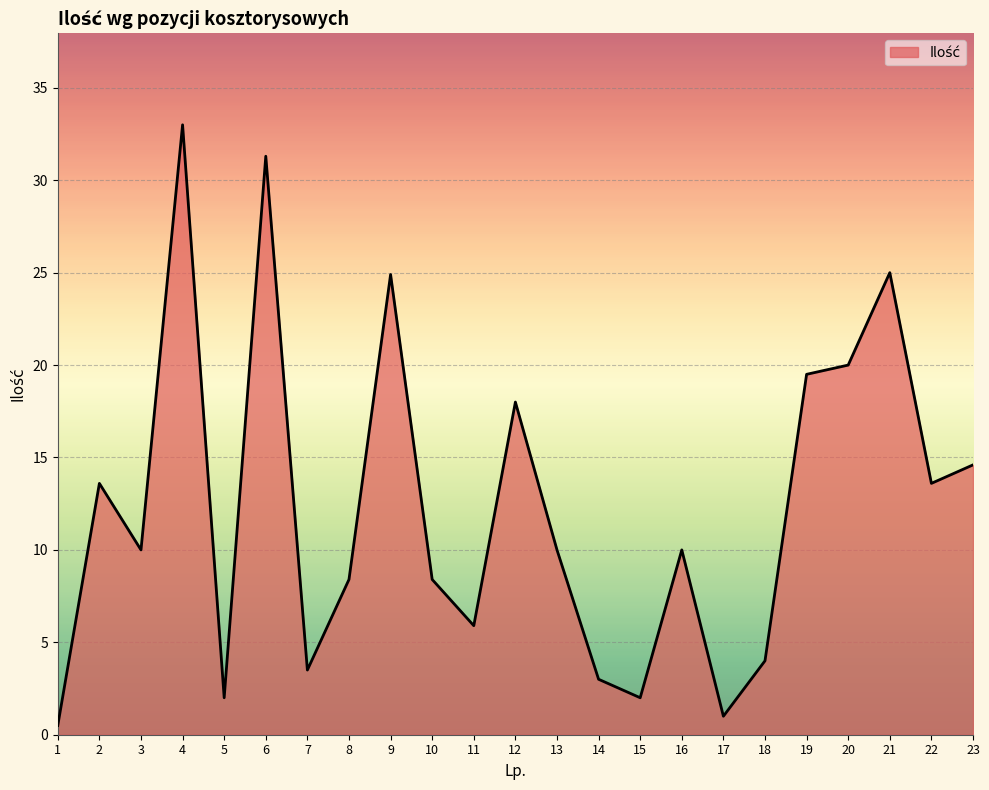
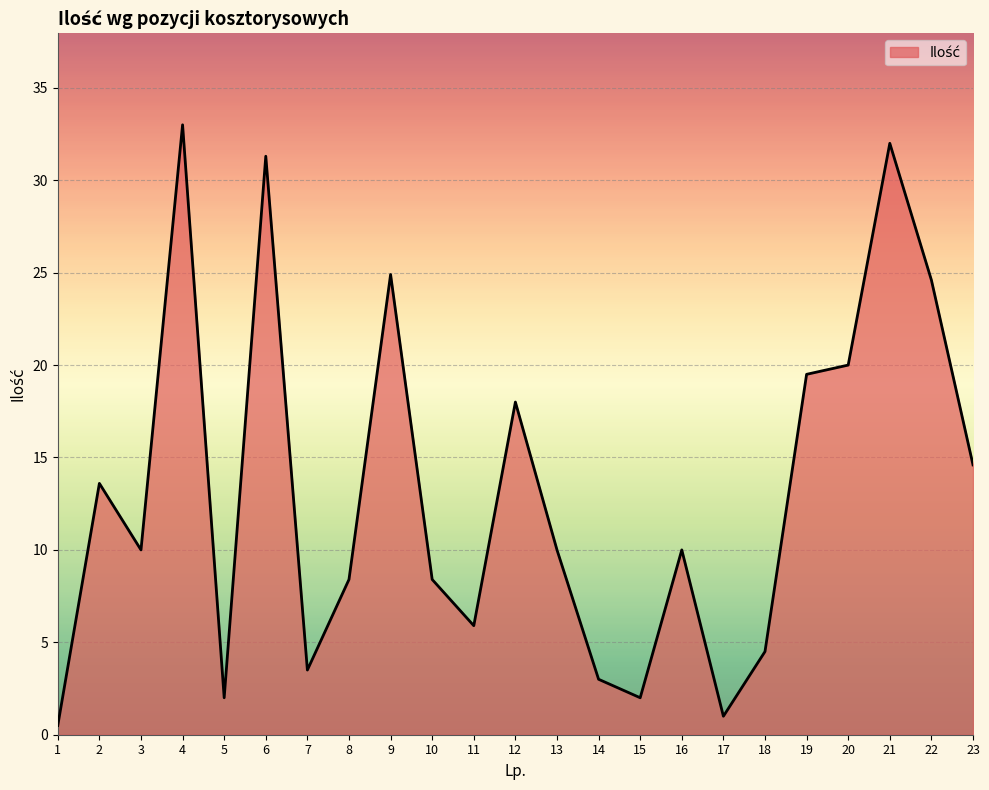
18: 4.0 -> 4.5
21: 25 -> 32
22: 13.6 -> 24.6
